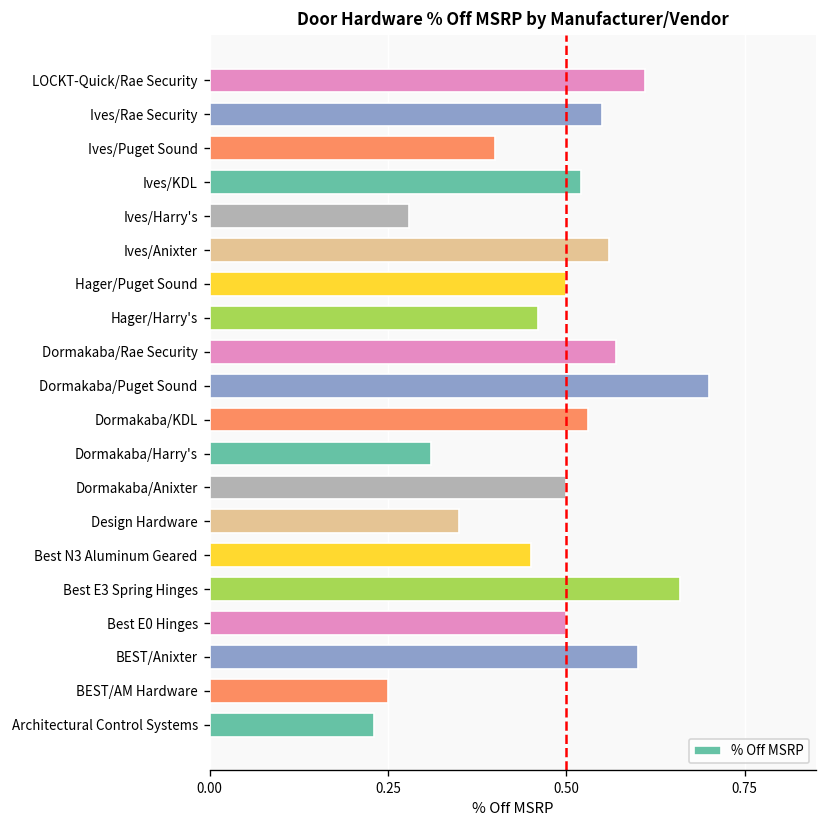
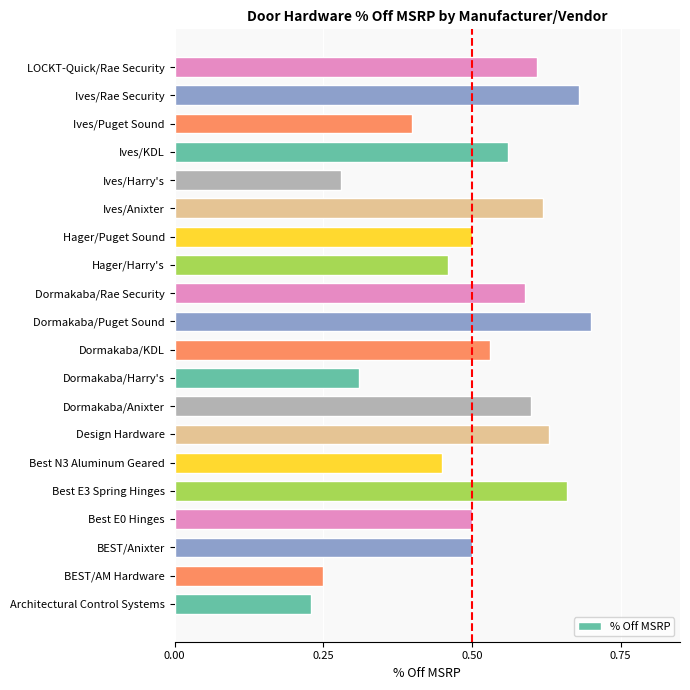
Ives/Rae Security: 0.55 -> 0.68
Ives/KDL: 0.52 -> 0.56
Ives/Anixter: 0.56 -> 0.62
Dormakaba/Rae Security: 0.57 -> 0.59
Dormakaba/Anixter: 0.5 -> 0.6
Design Hardware: 0.35 -> 0.63
BEST/Anixter: 0.6 -> 0.5
